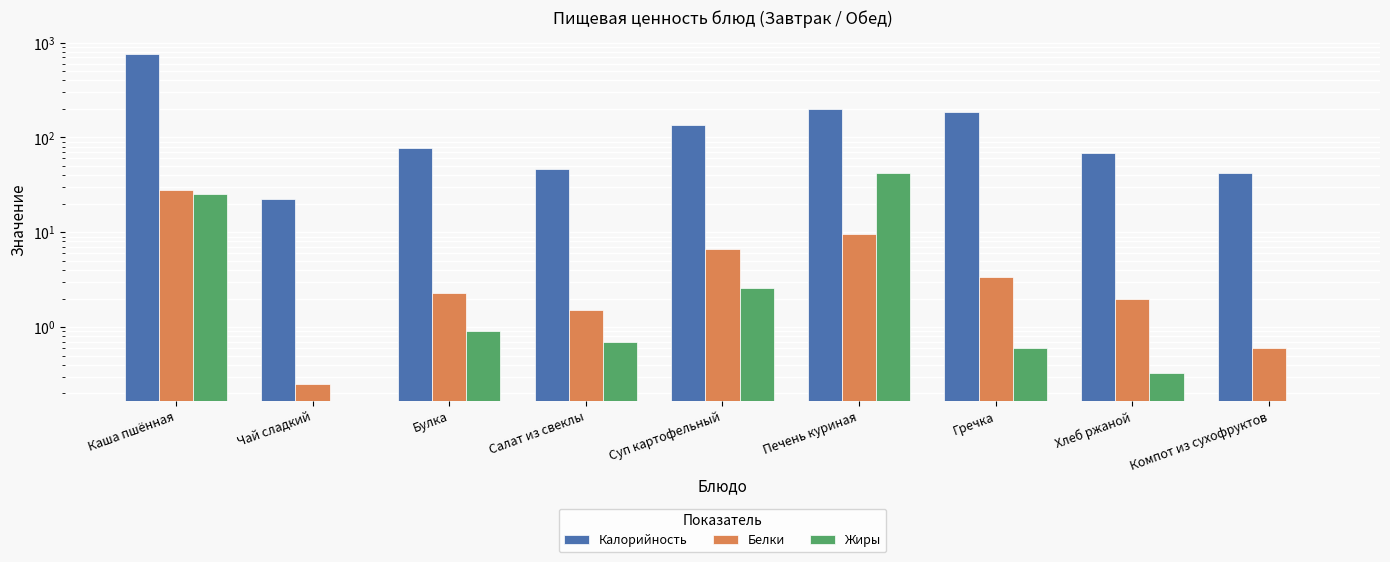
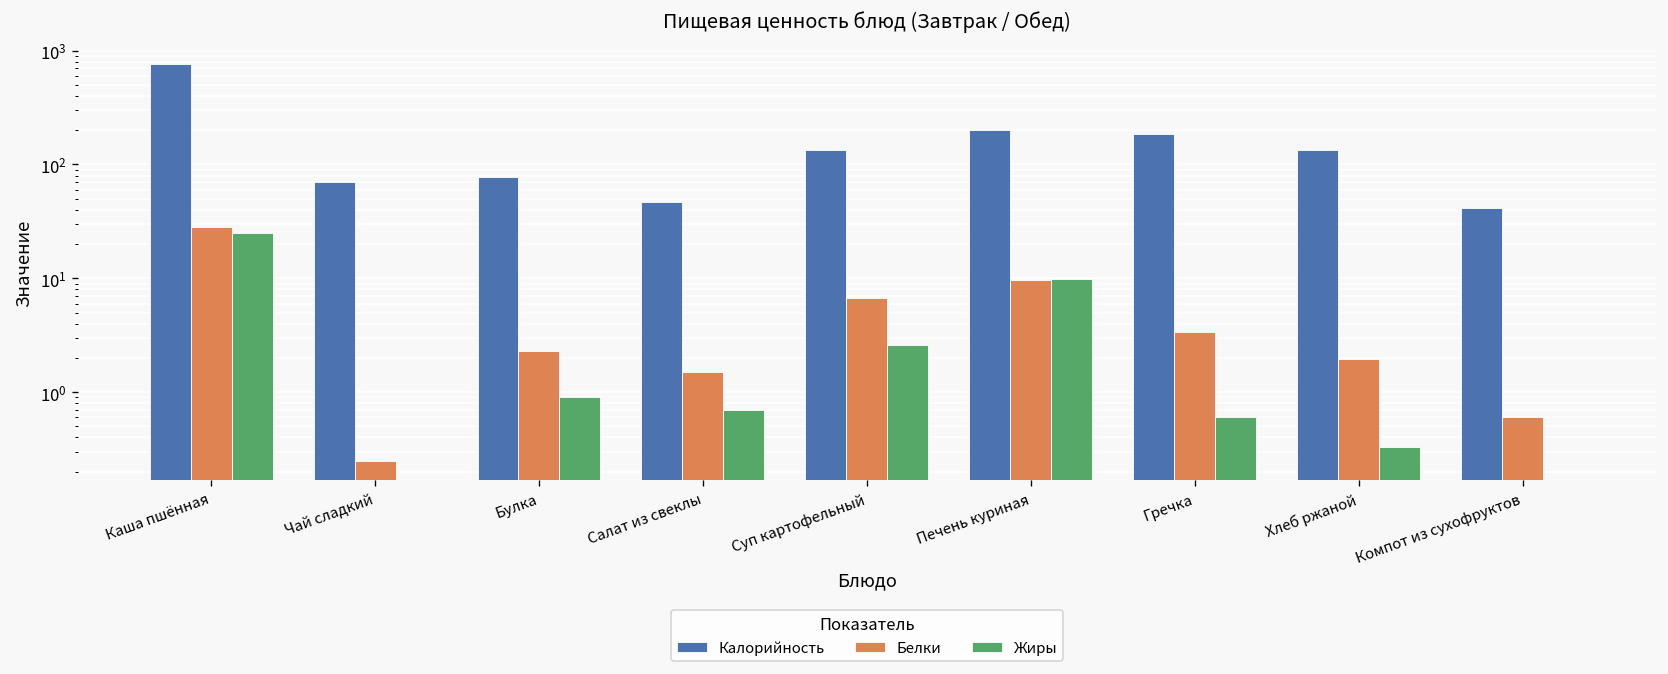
Калорийность, Чай сладкий: 22 -> 70
Жиры, Печень куриная: 40 -> 10
Калорийность, Хлеб ржаной: 70 -> 140
